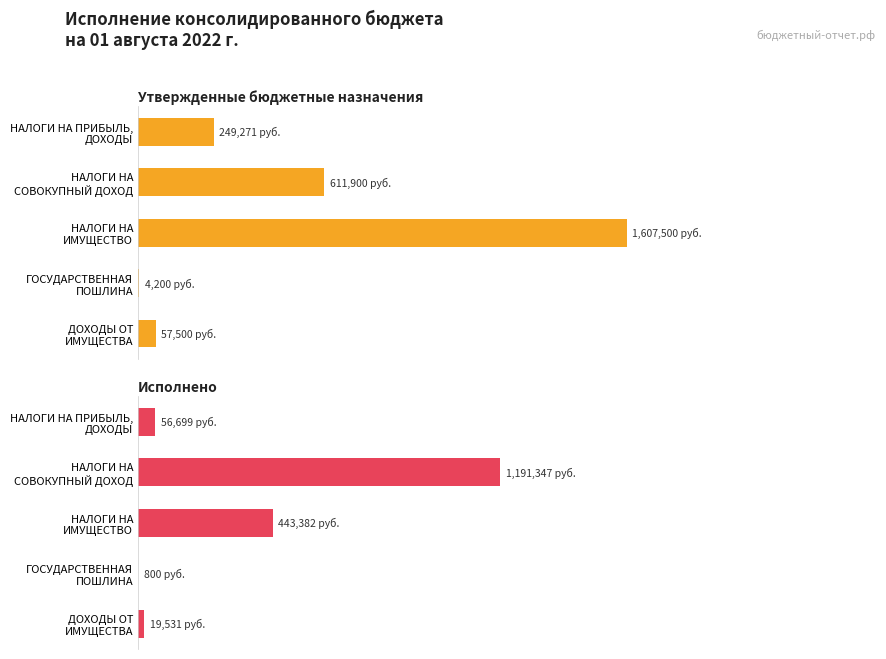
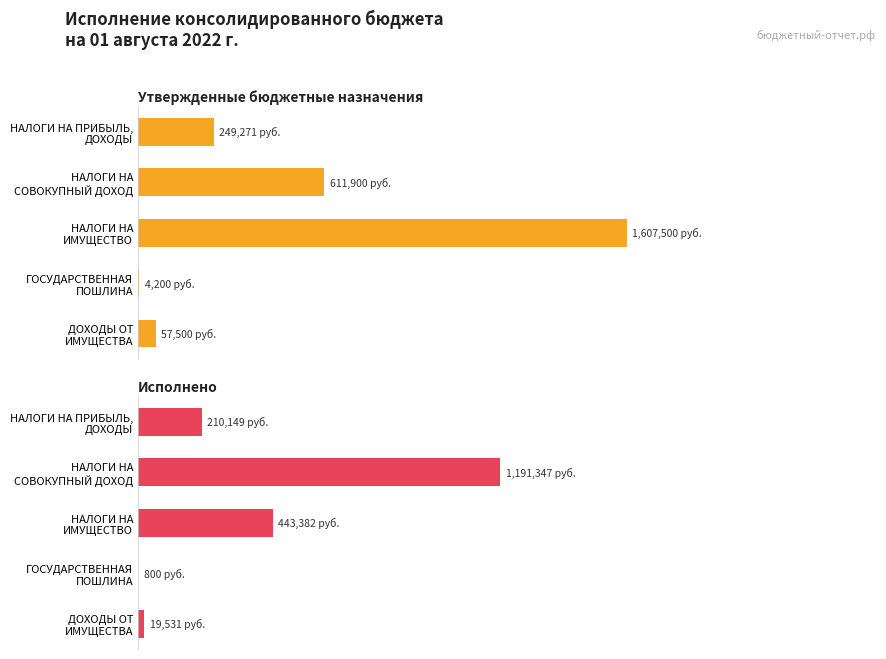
Исполнено, НАЛОГИ НА ПРИБЫЛЬ, ДОХОДЫ: 56,699 -> 210,149
